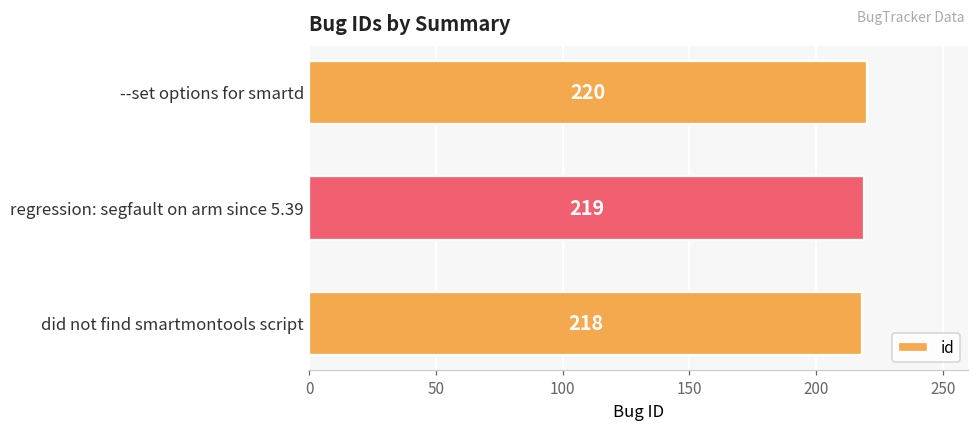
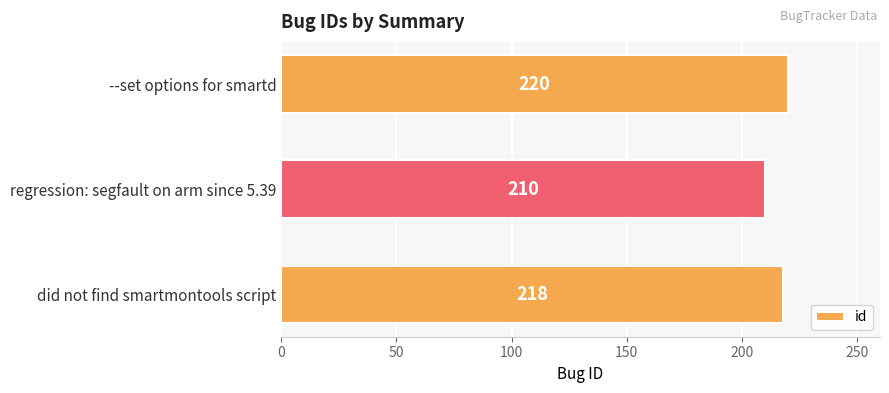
regression: segfault on arm since 5.39: 219 -> 210
